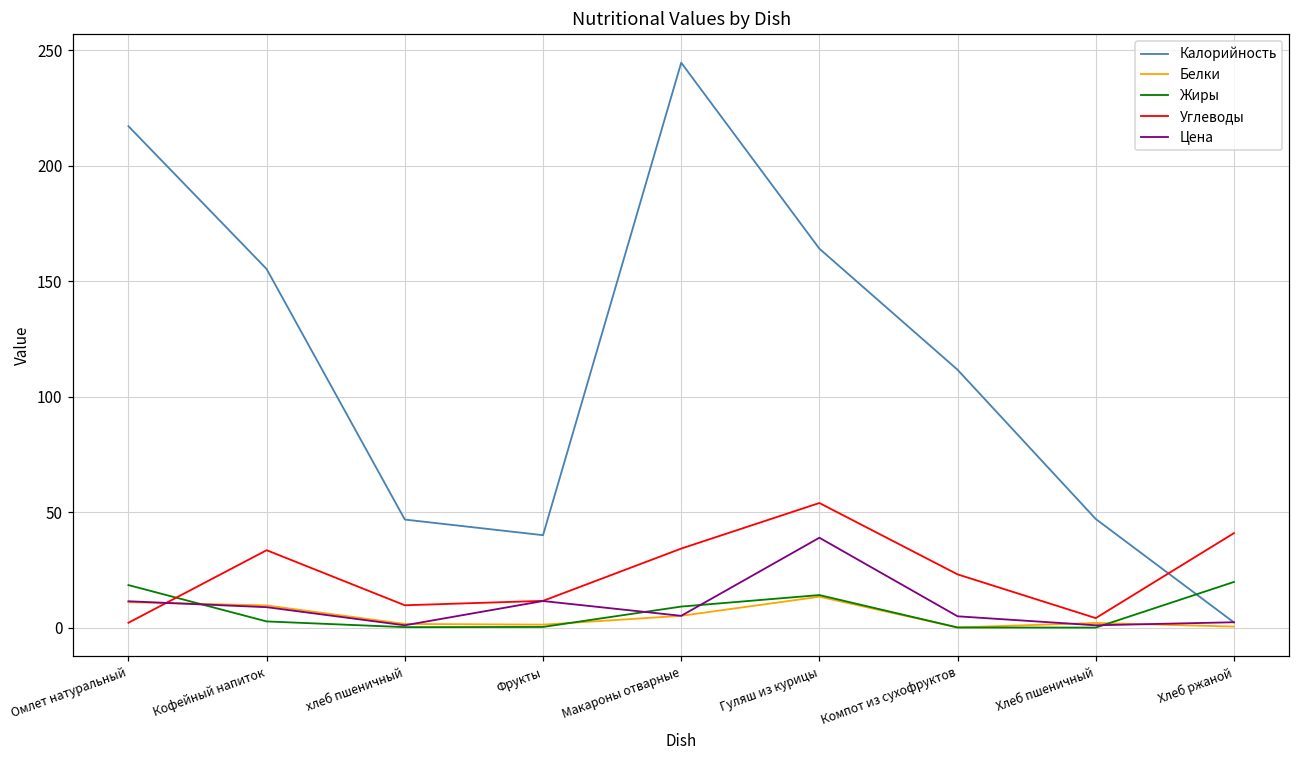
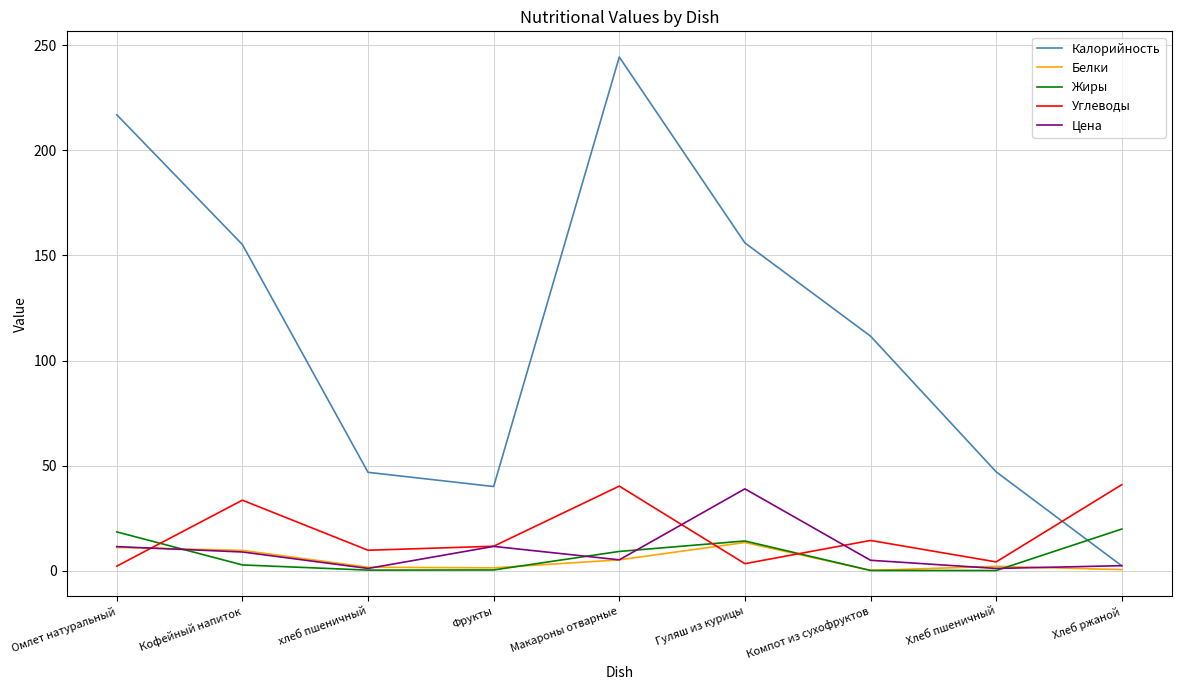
Углеводы, Макароны отварные: 34 -> 40
Калорийность, Гуляш из курицы: 164 -> 156
Углеводы, Гуляш из курицы: 54 -> 3
Углеводы, Компот из сухофруктов: 23 -> 14
